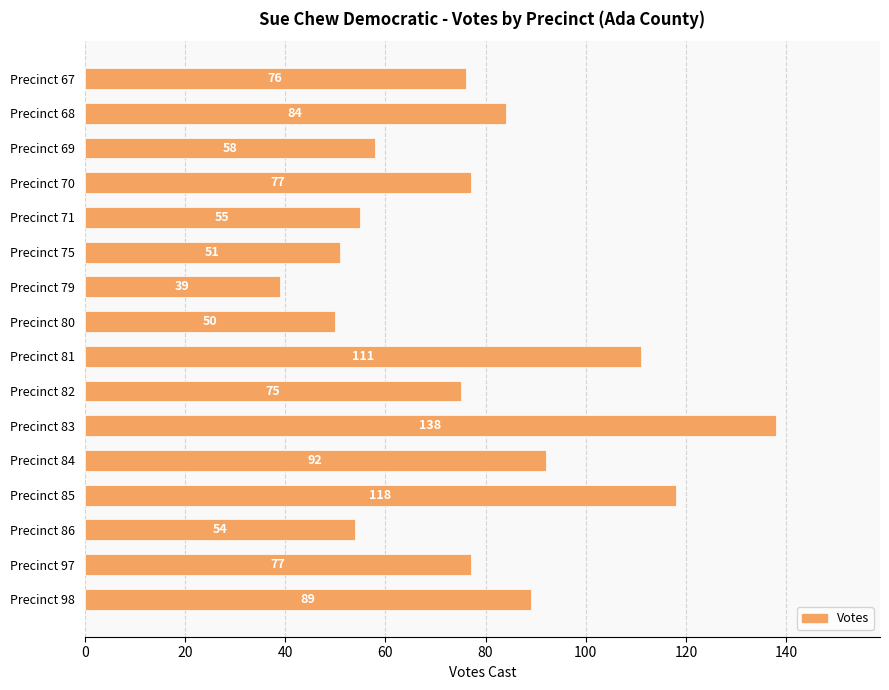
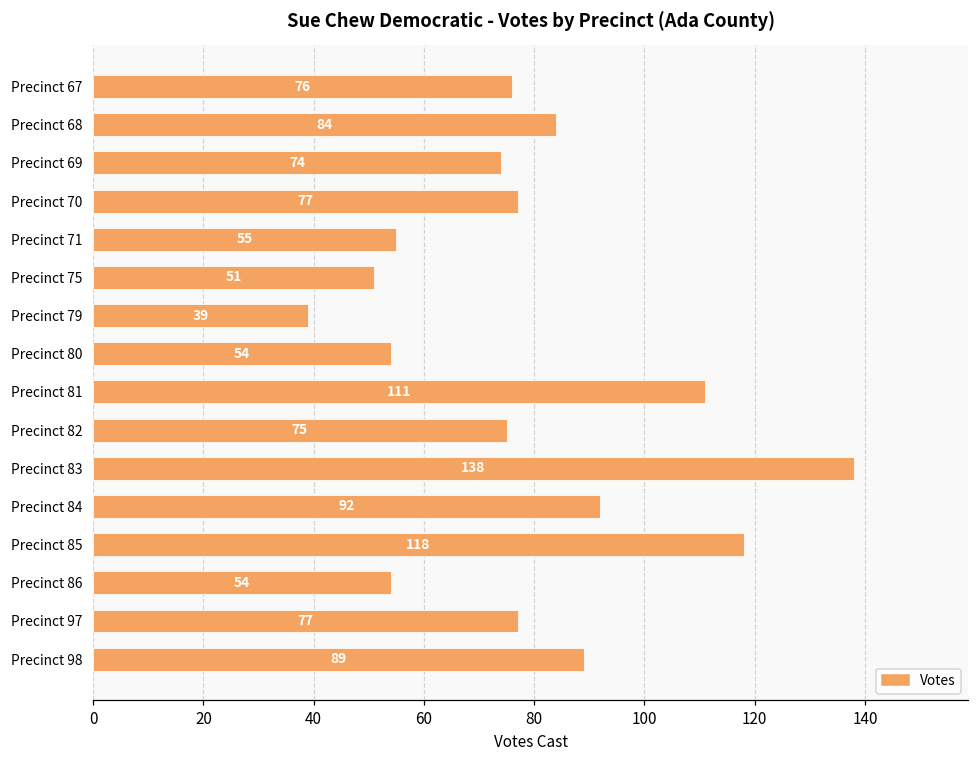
Precinct 69: 58 -> 74
Precinct 80: 50 -> 54
